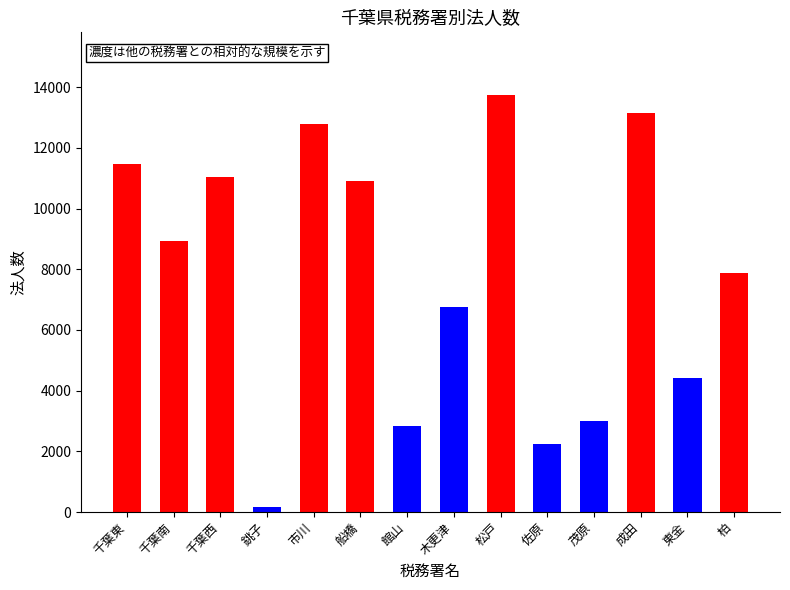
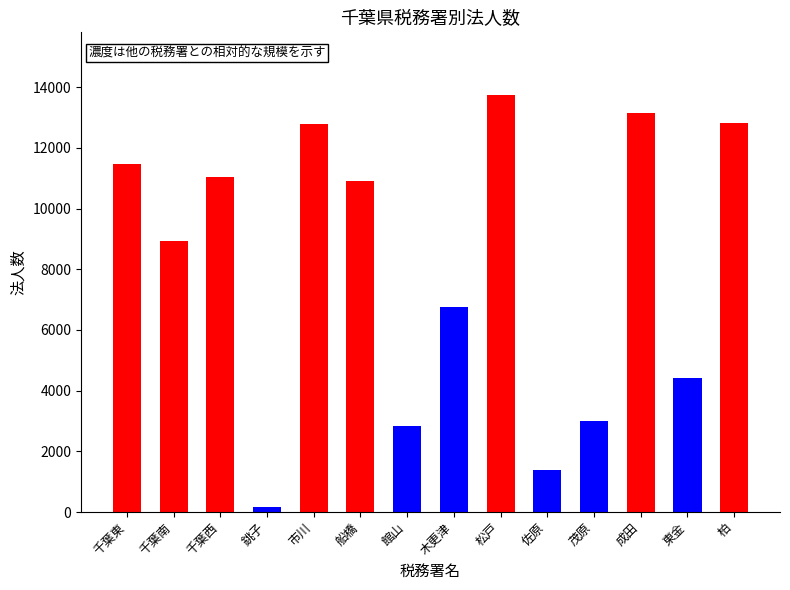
佐原: 2300 -> 1400
柏: 7900 -> 12800
